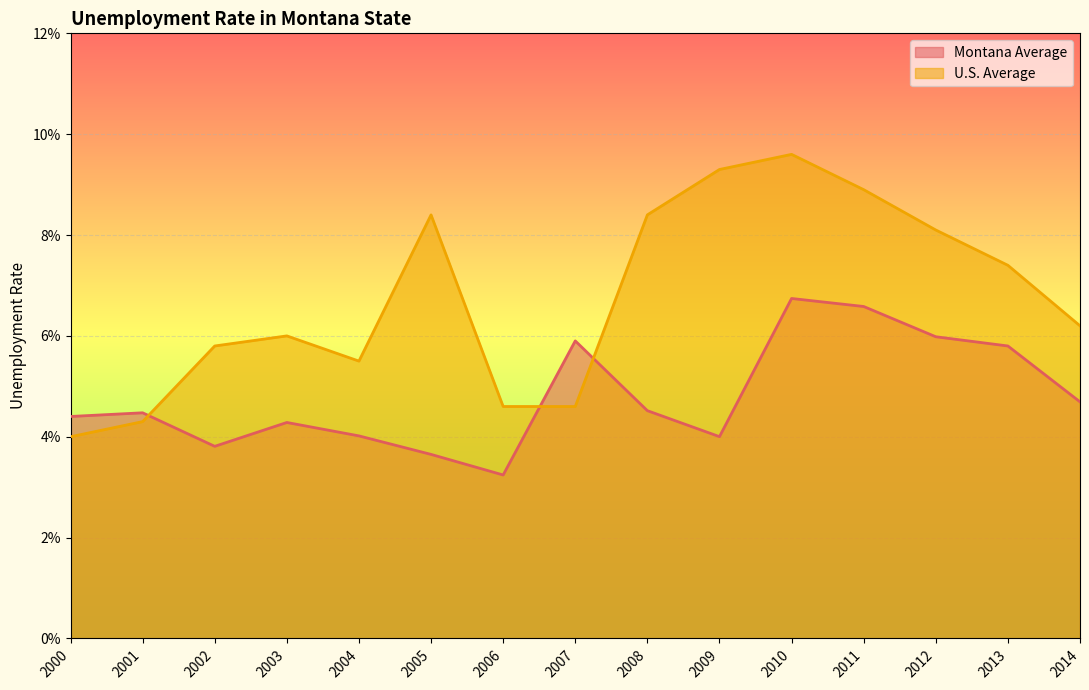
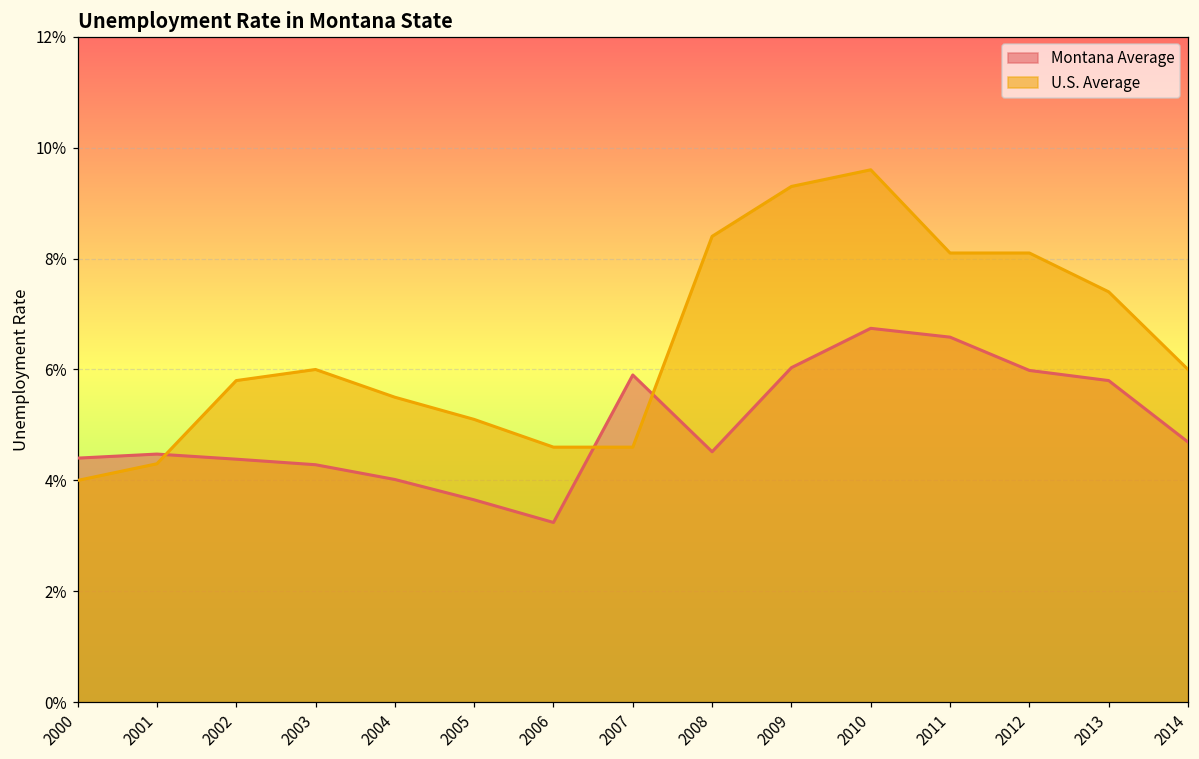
Montana Average, 2002: 3.8% -> 4.4%
U.S. Average, 2005: 8.4% -> 5.1%
Montana Average, 2009: 4.0% -> 6.0%
U.S. Average, 2011: 8.9% -> 8.1%
U.S. Average, 2014: 6.2% -> 6.0%
